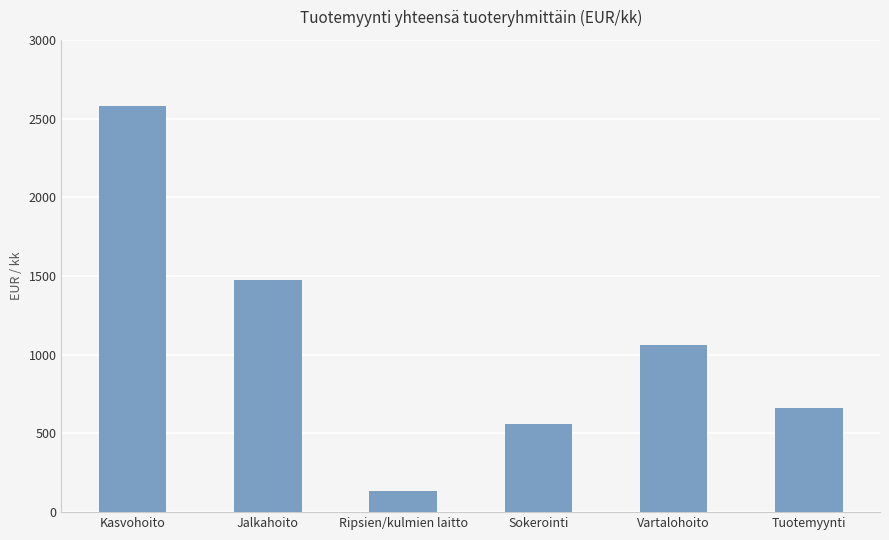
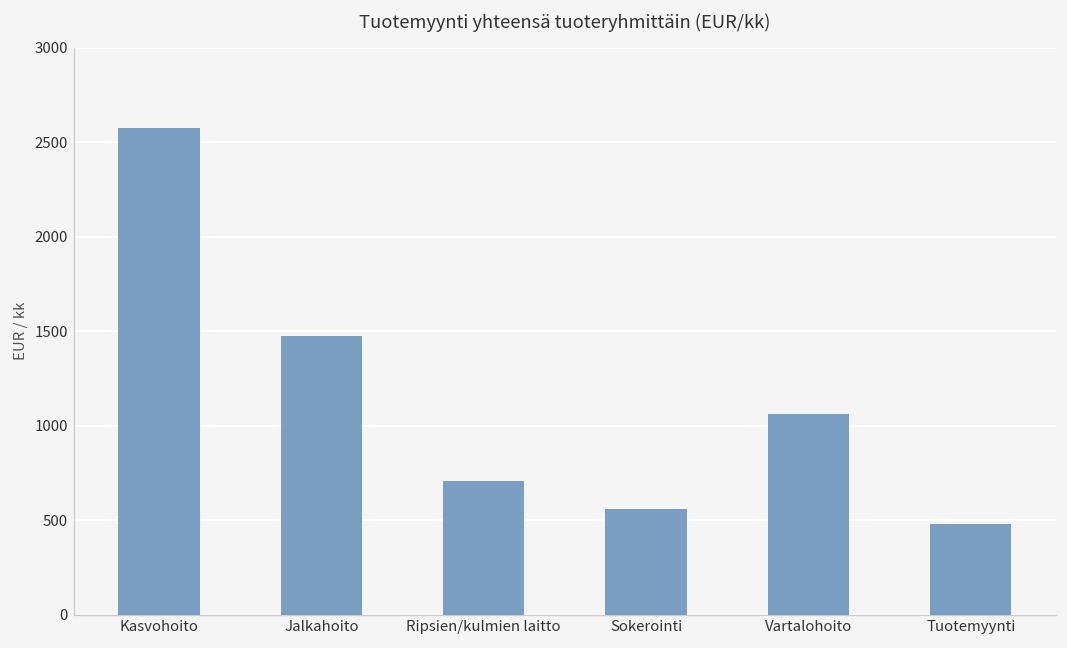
Ripsien/kulmien laitto: 130 -> 710
Tuotemyynti: 660 -> 480
